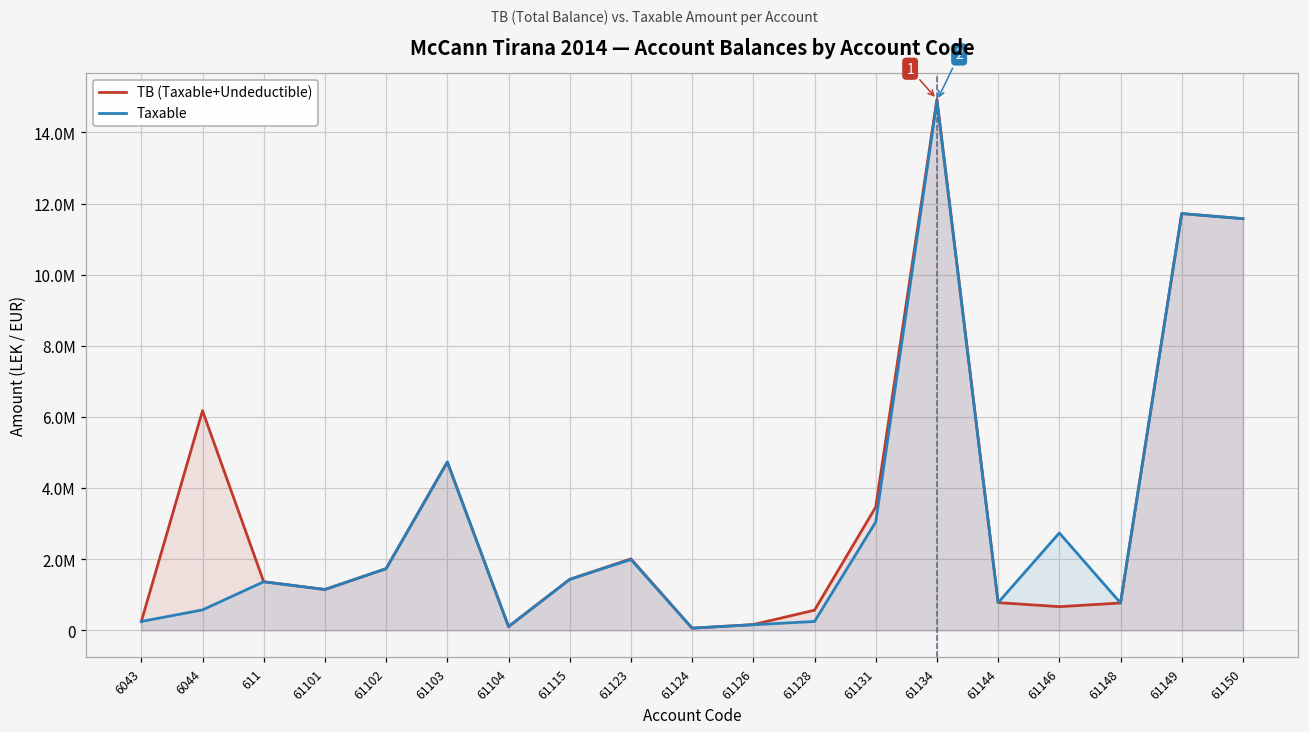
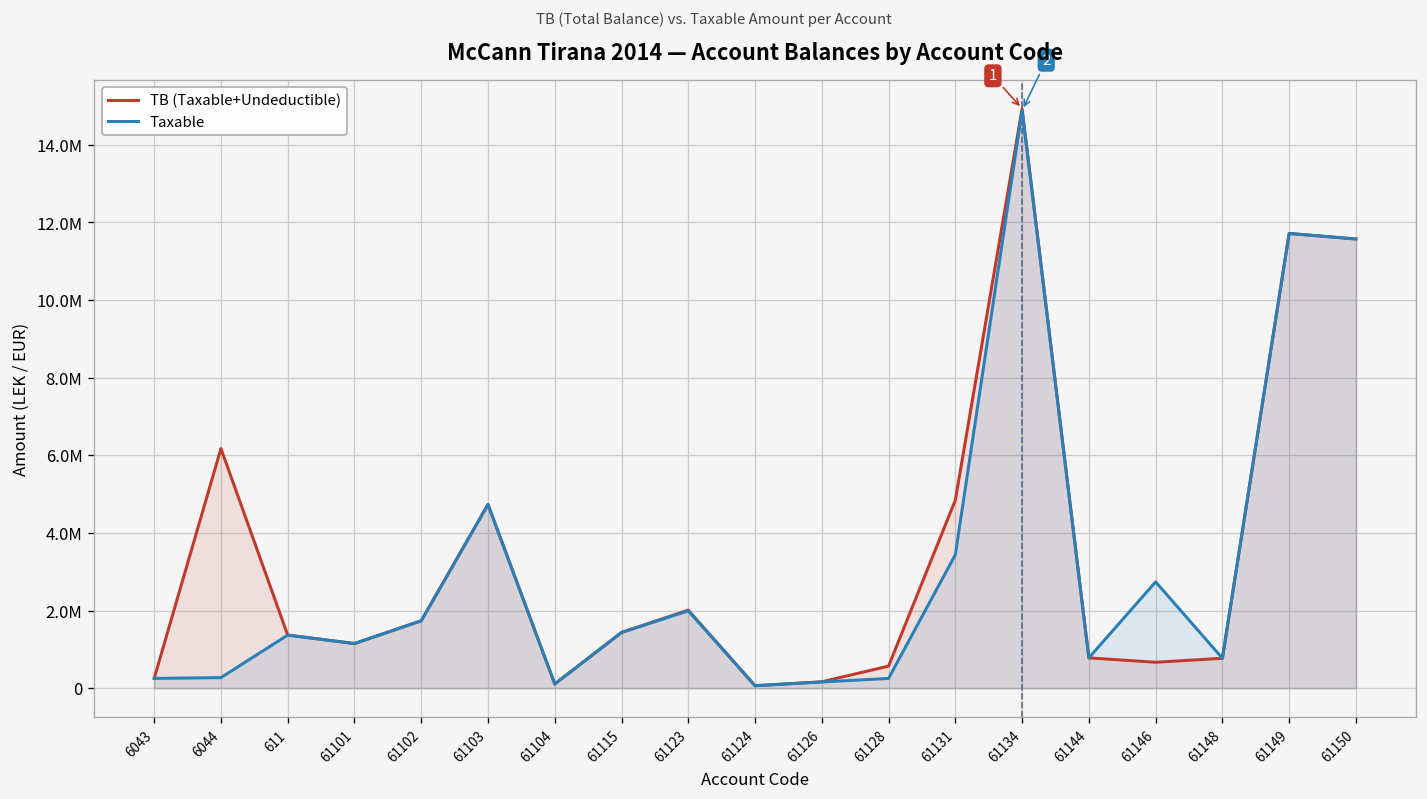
Taxable, 6044: 600000 -> 300000
TB (Taxable+Undeductible), 61131: 3500000 -> 4800000
Taxable, 61131: 3000000 -> 3400000
